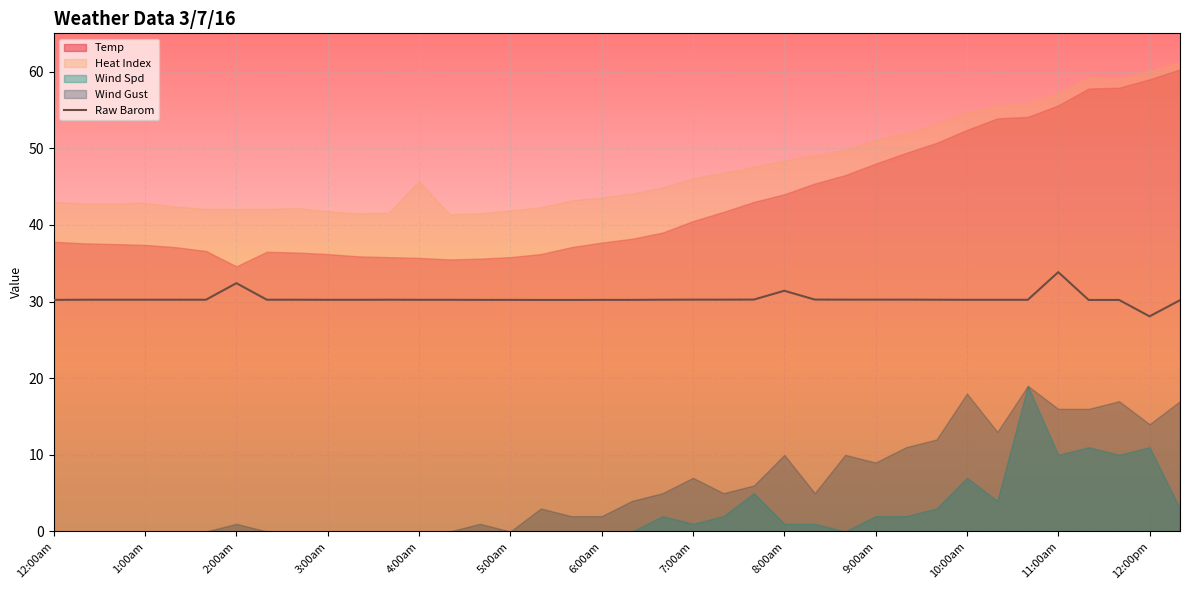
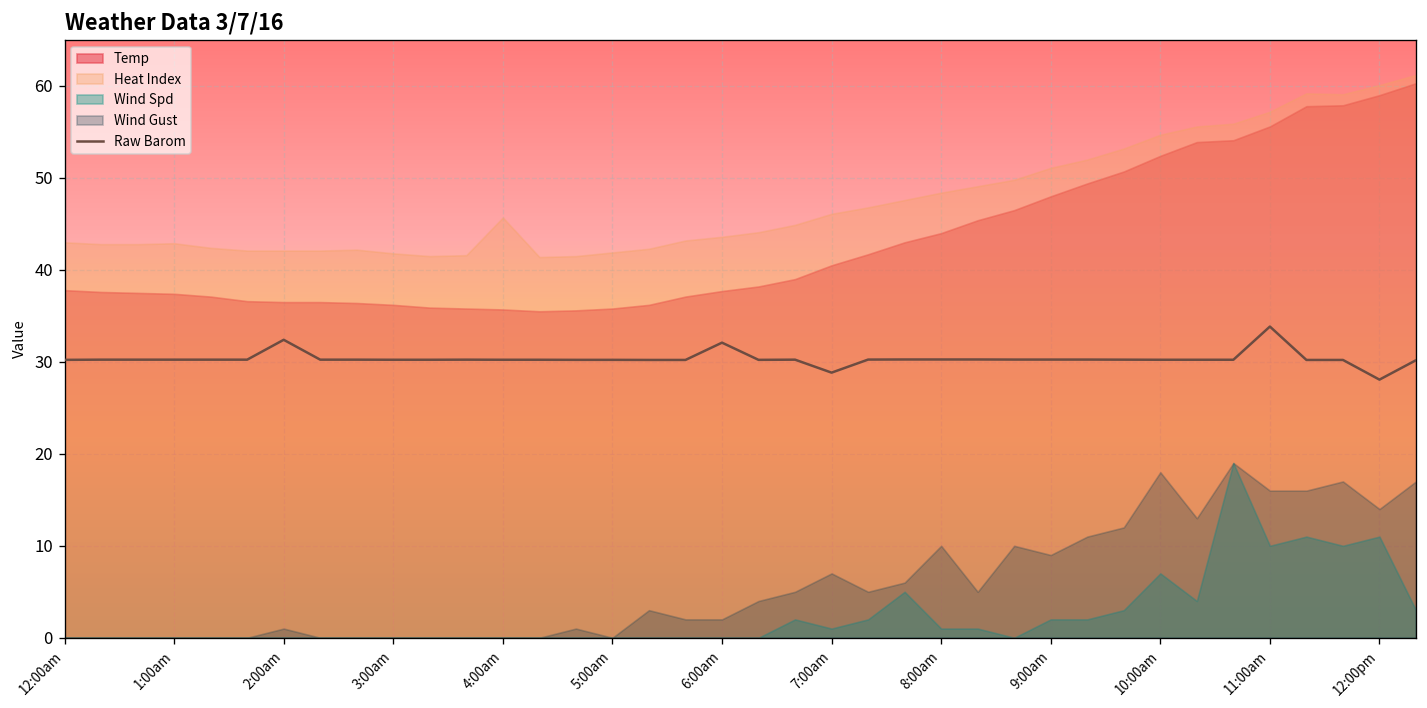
Temp, 2:00am: 35 -> 37
Raw Barom, 6:00am: 30 -> 32
Raw Barom, 7:00am: 30 -> 29
Raw Barom, 8:00am: 31 -> 30
